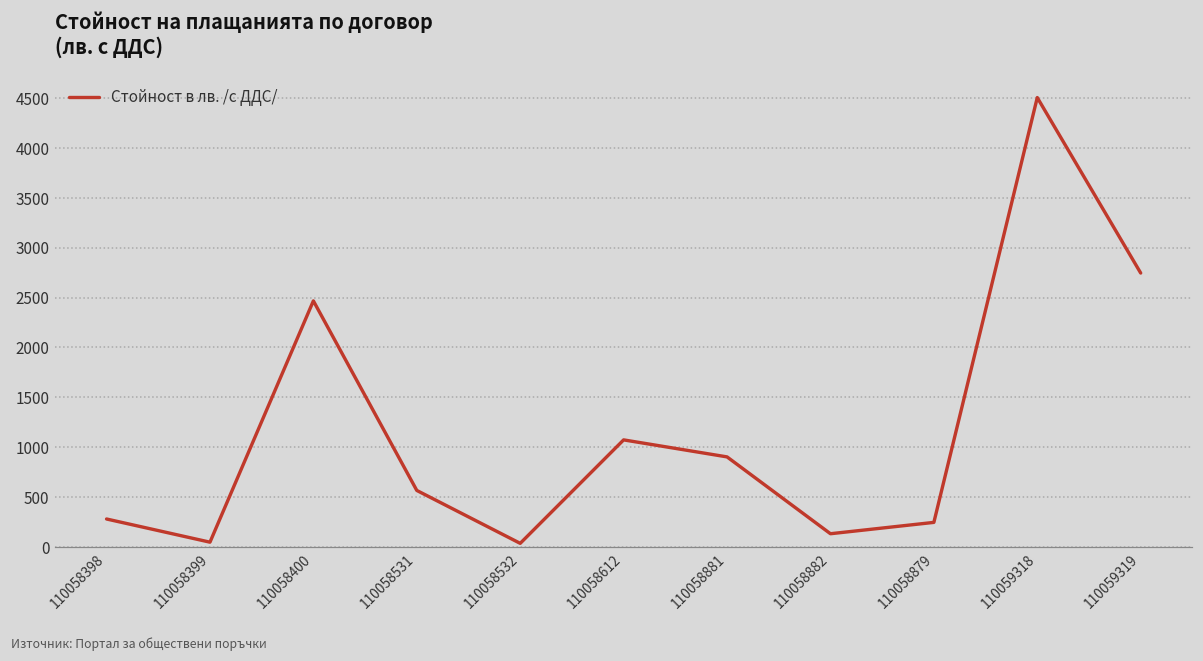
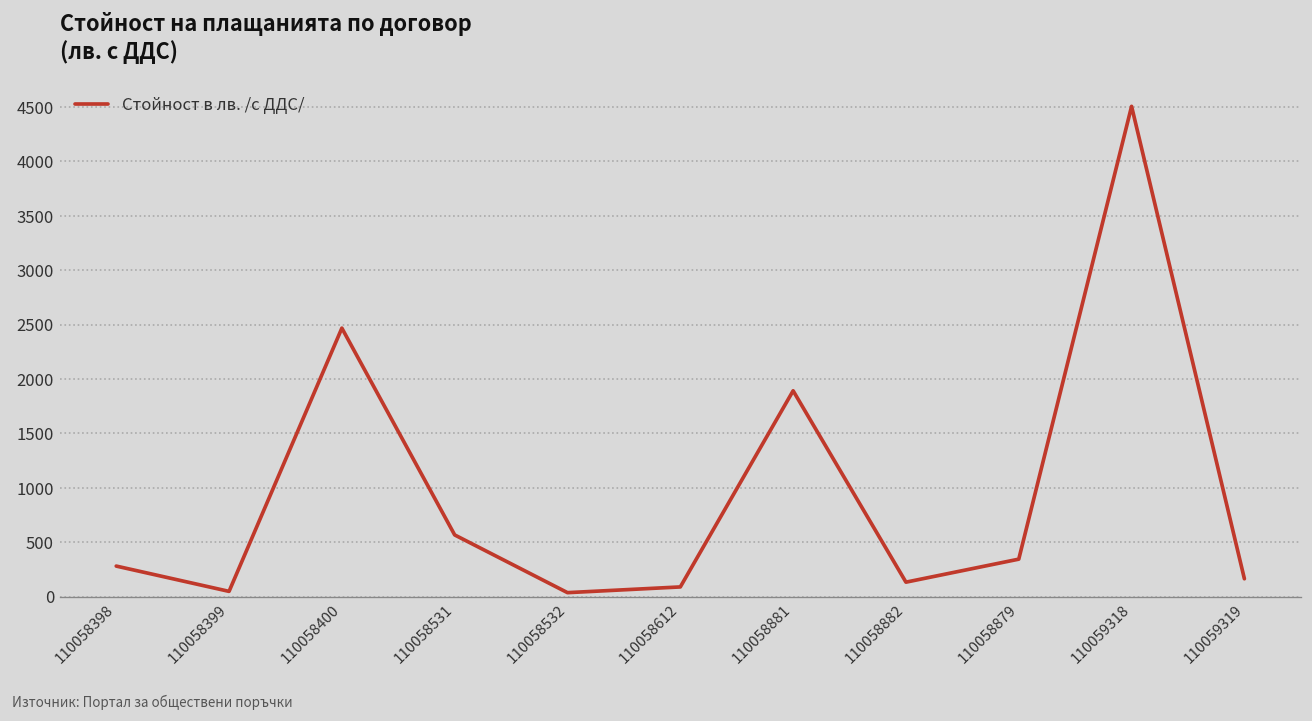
110058612: 1100 -> 100
110058881: 900 -> 1900
110058879: 200 -> 300
110059319: 2700 -> 200
